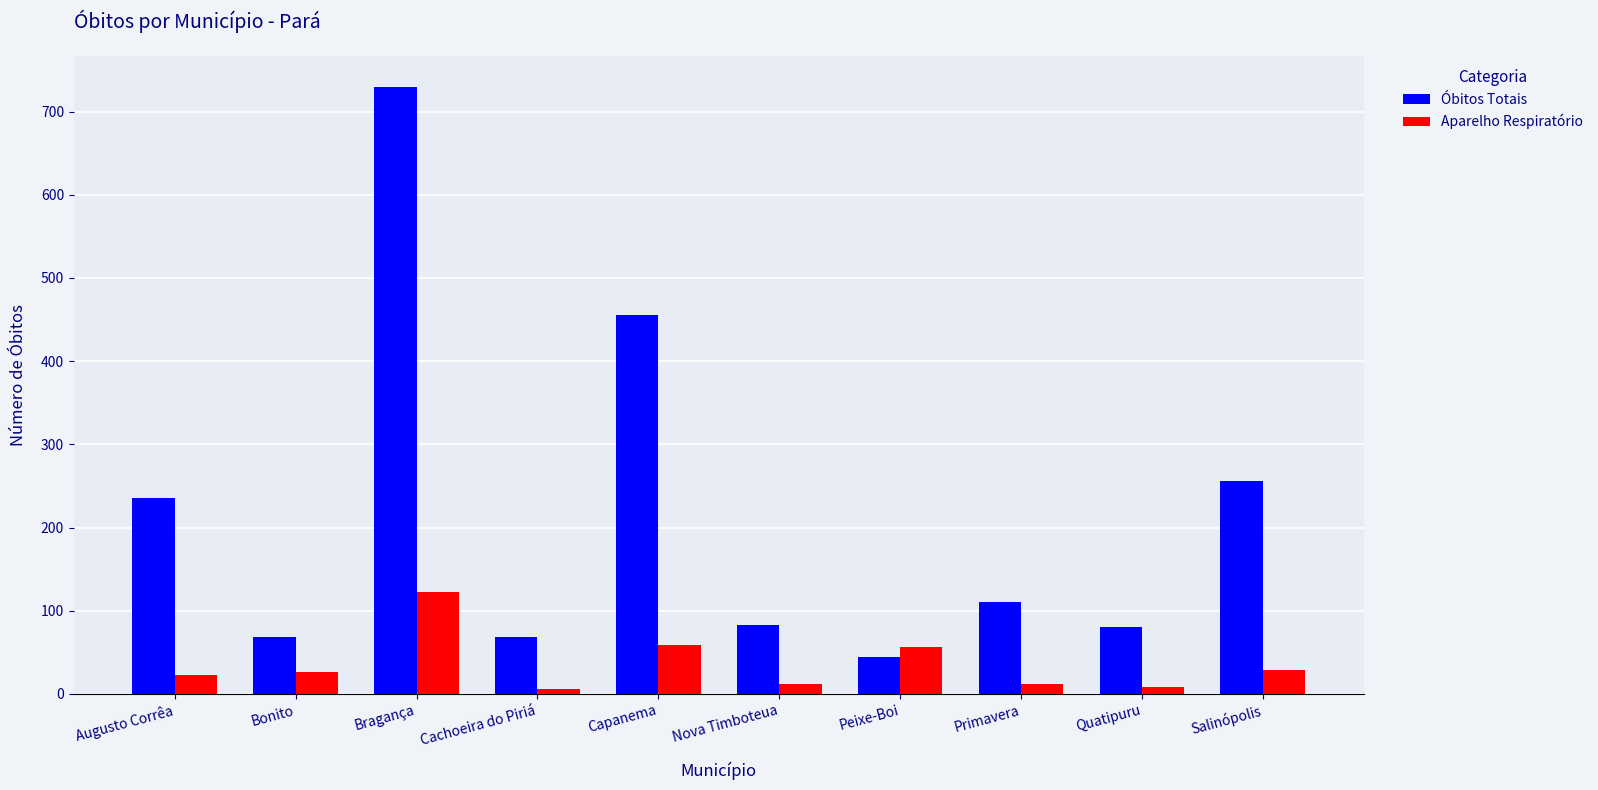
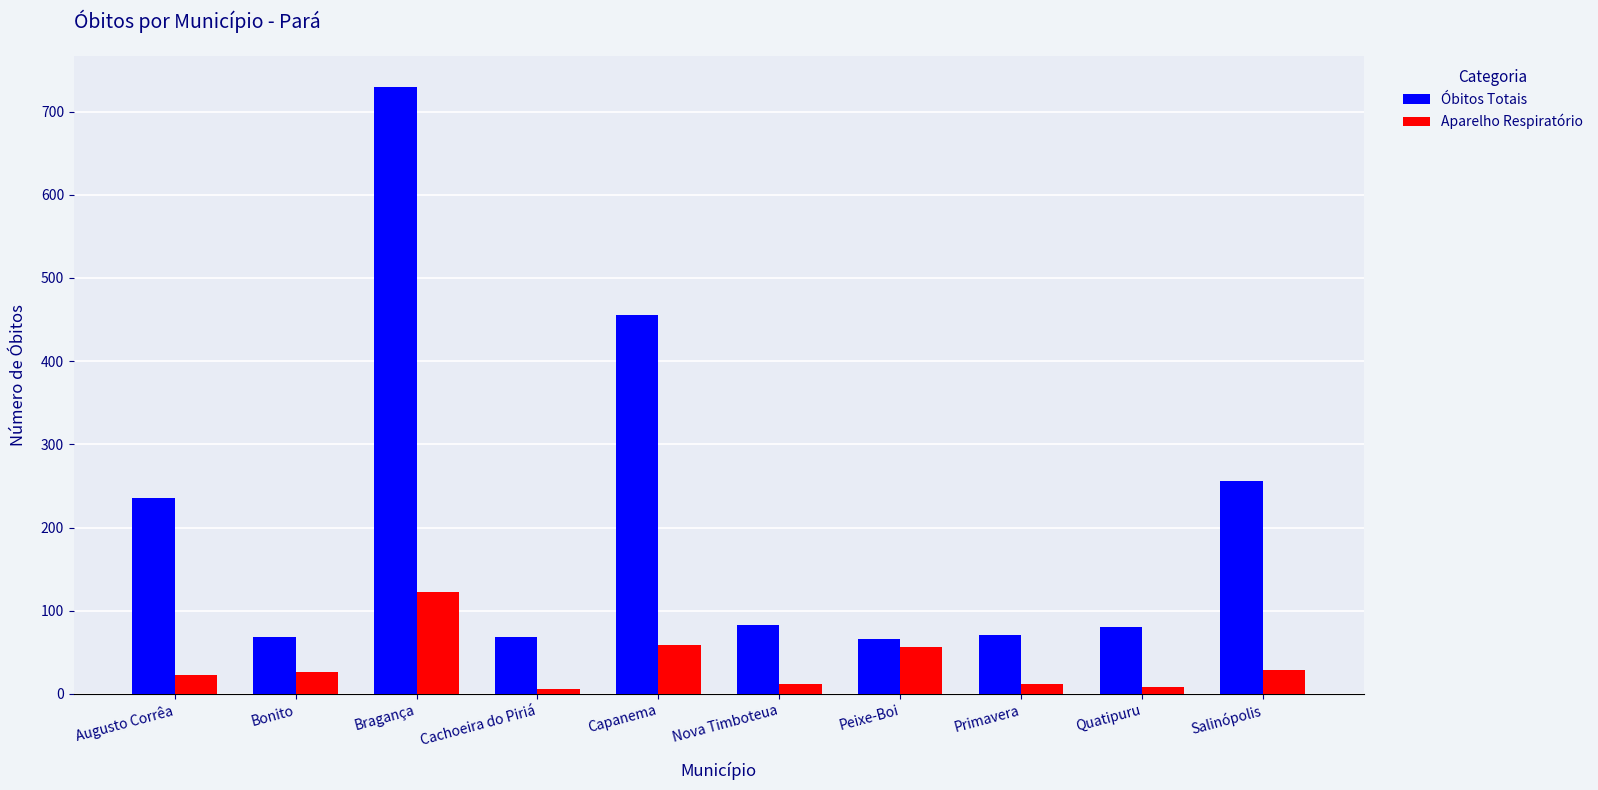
Óbitos Totais, Peixe-Boi: 40 -> 70
Óbitos Totais, Primavera: 110 -> 70
